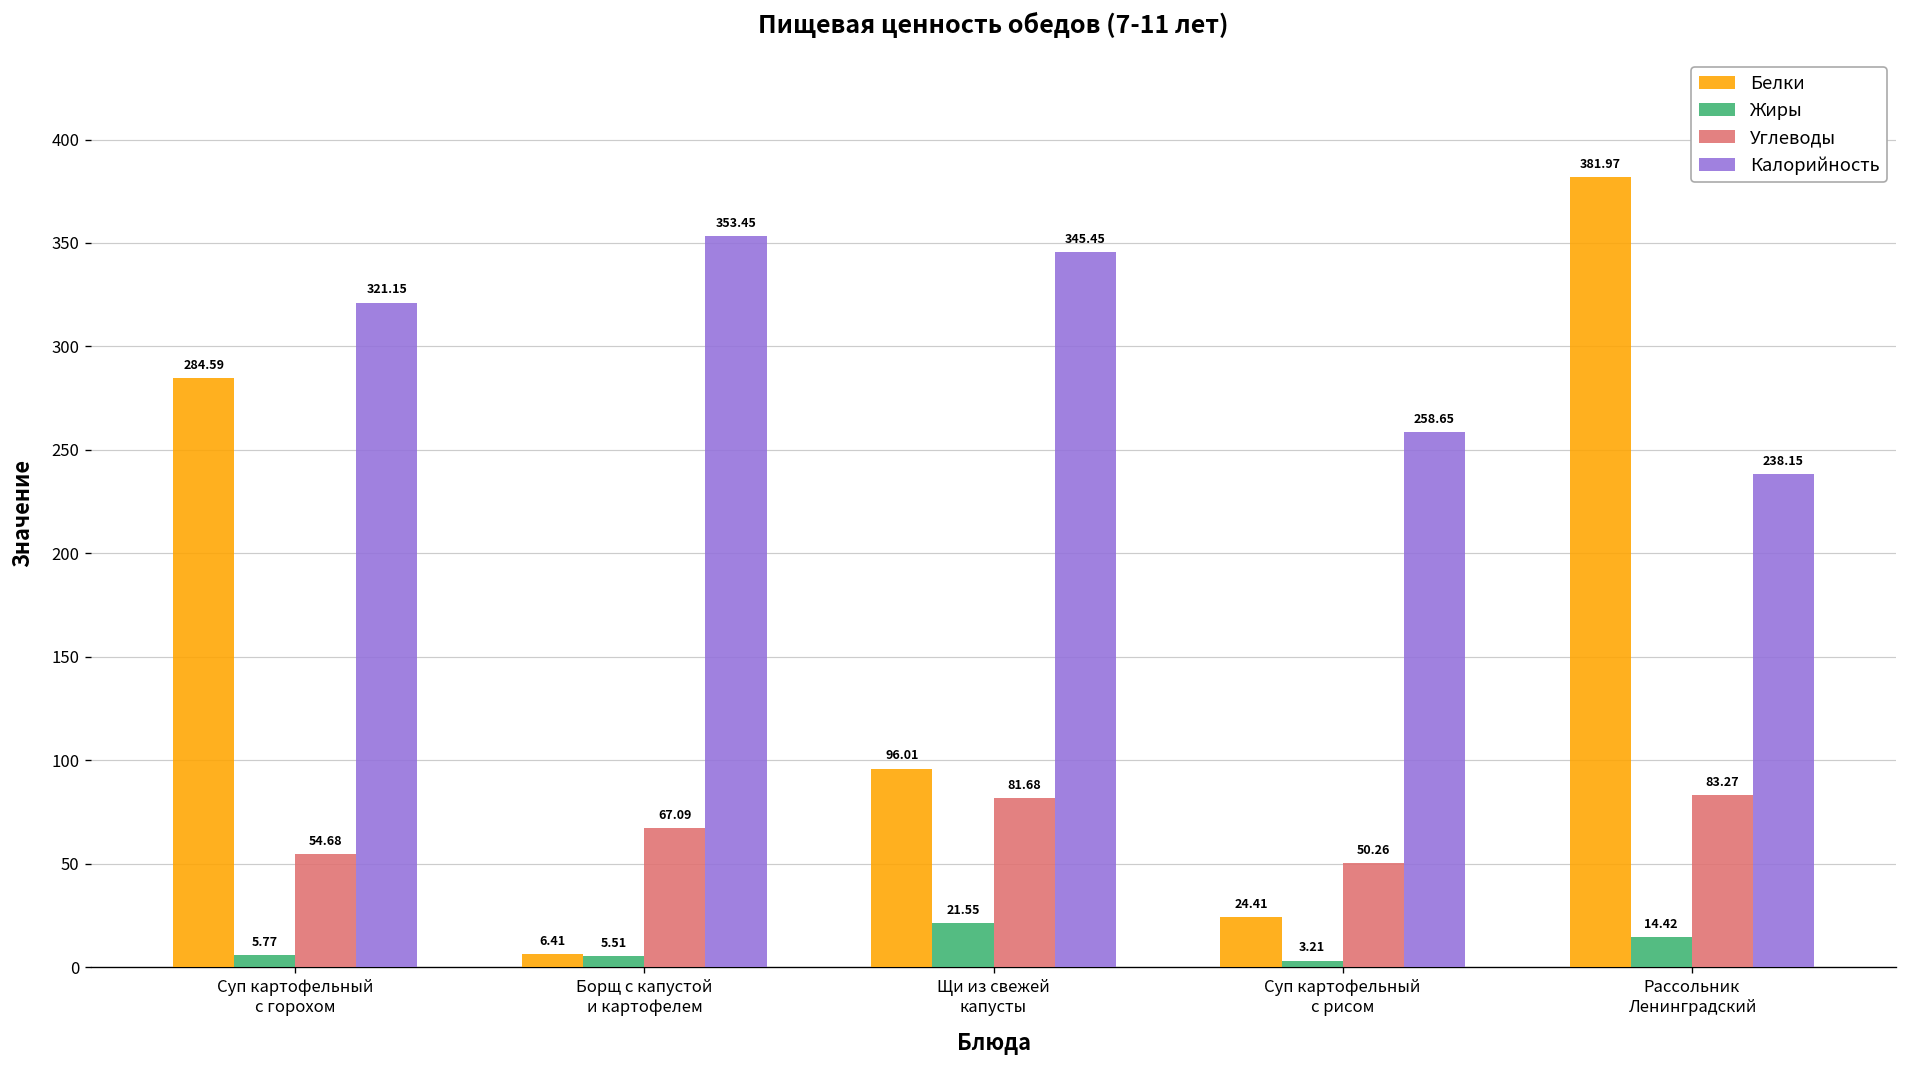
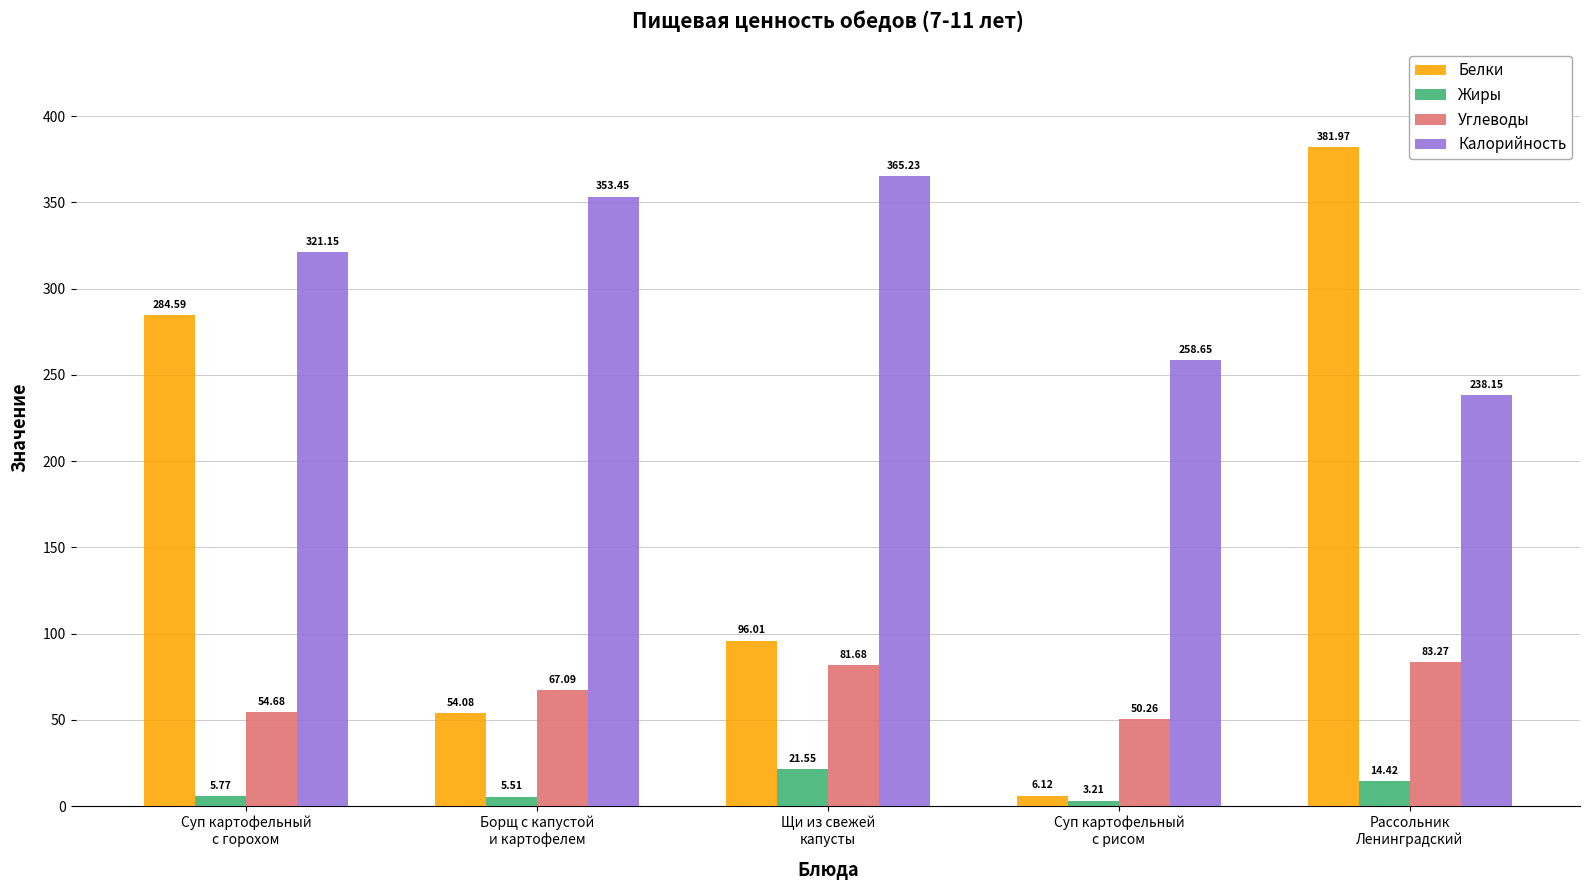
Белки, Борщ с капустой и картофелем: 6.41 -> 54.08
Калорийность, Щи из свежей капусты: 345.45 -> 365.23
Белки, Суп картофельный с рисом: 24.41 -> 6.12
